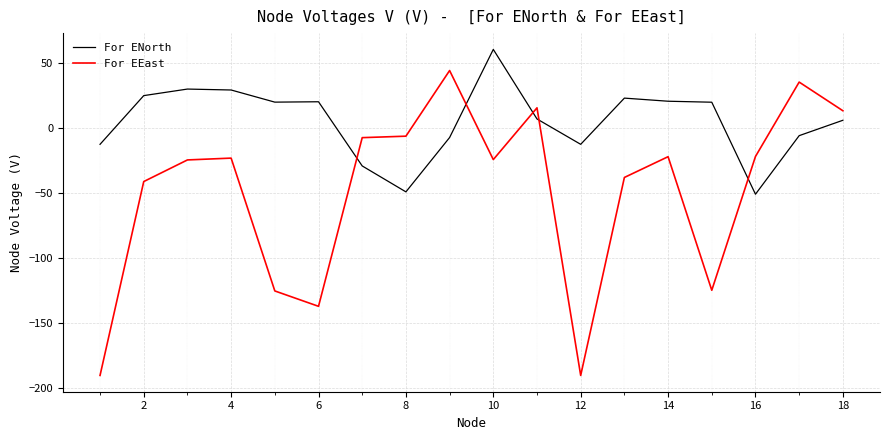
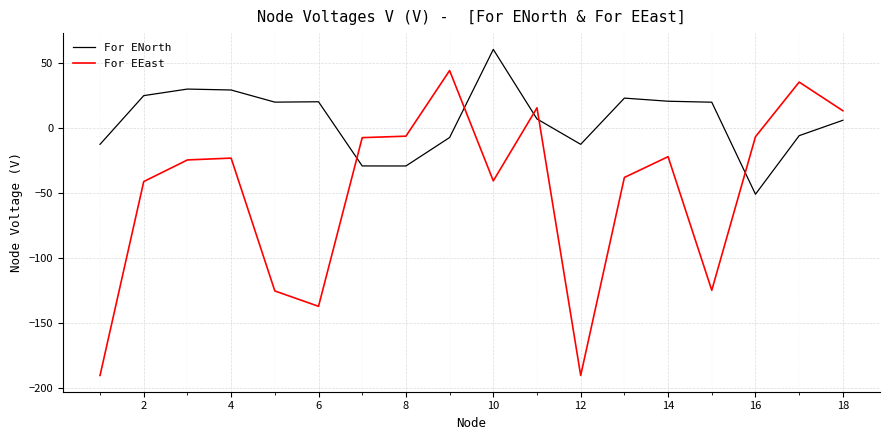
For ENorth, 8: -49 -> -29
For EEast, 10: -24 -> -40
For EEast, 16: -22 -> -7
